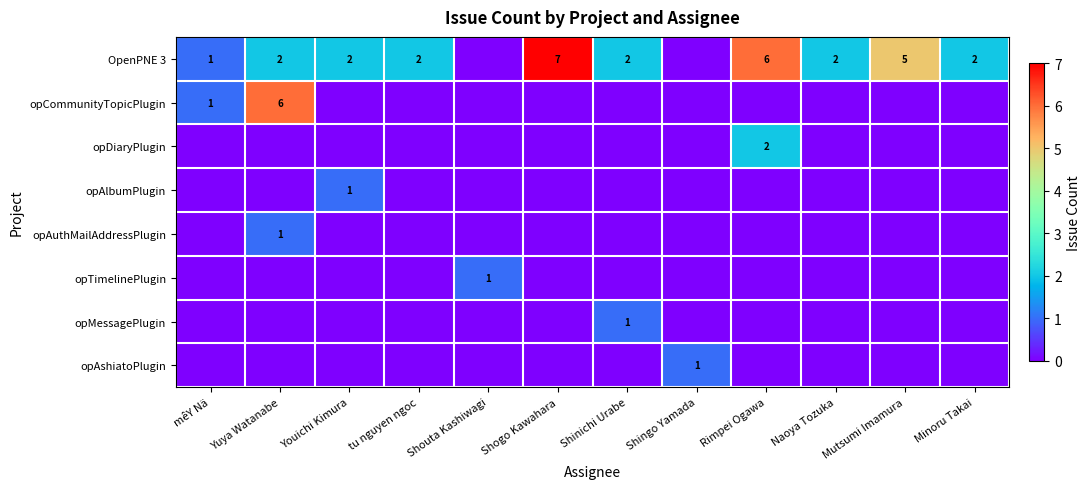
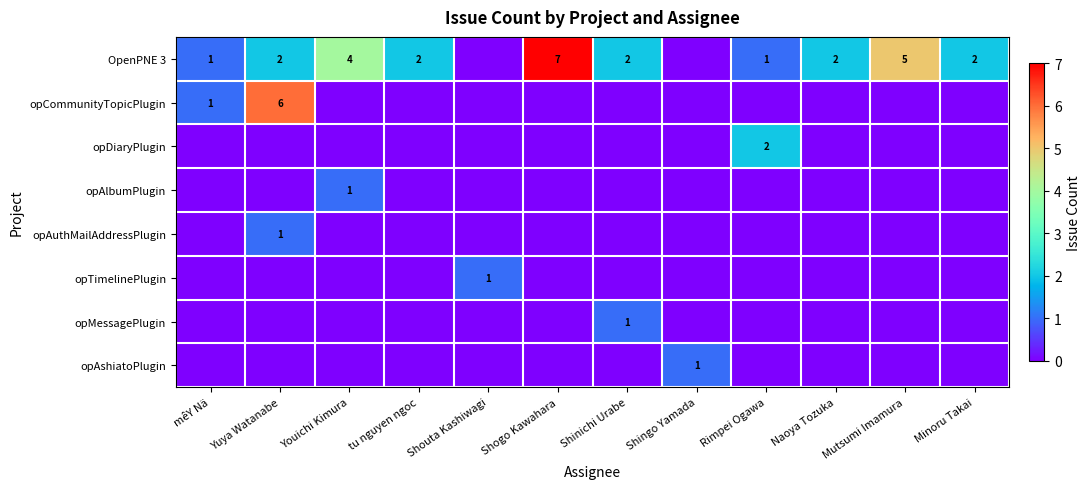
OpenPNE 3, Youichi Kimura: 2 -> 4
OpenPNE 3, Rimpei Ogawa: 6 -> 1
